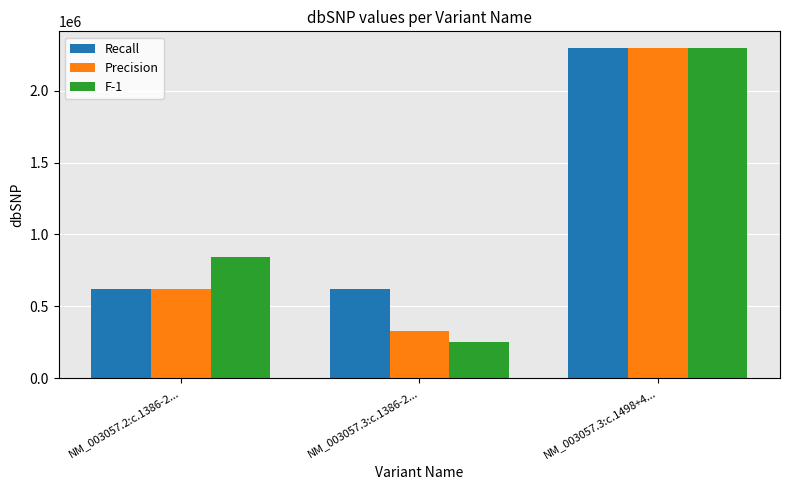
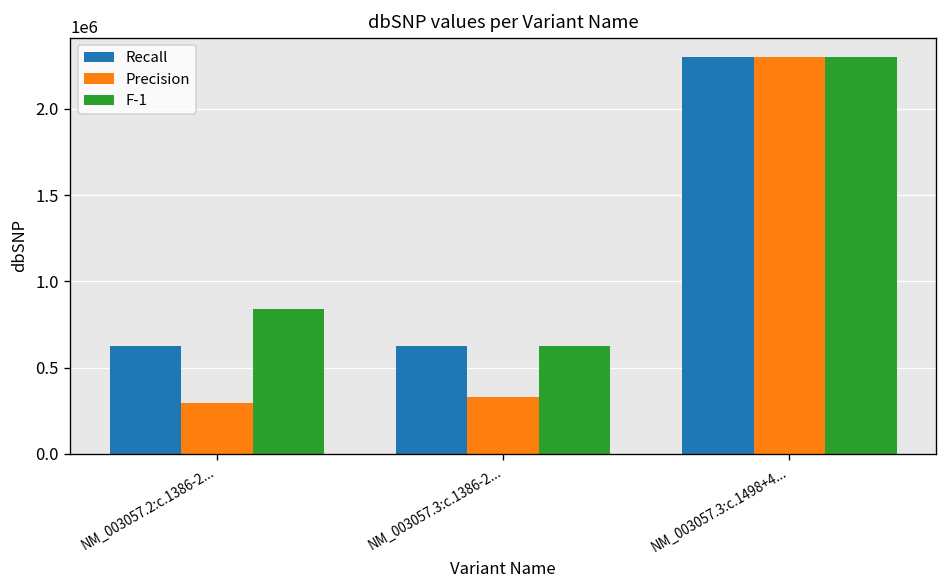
Precision, NM_003057.2:c.1386-2...: 620000 -> 300000
F-1, NM_003057.3:c.1386-2...: 250000 -> 620000
